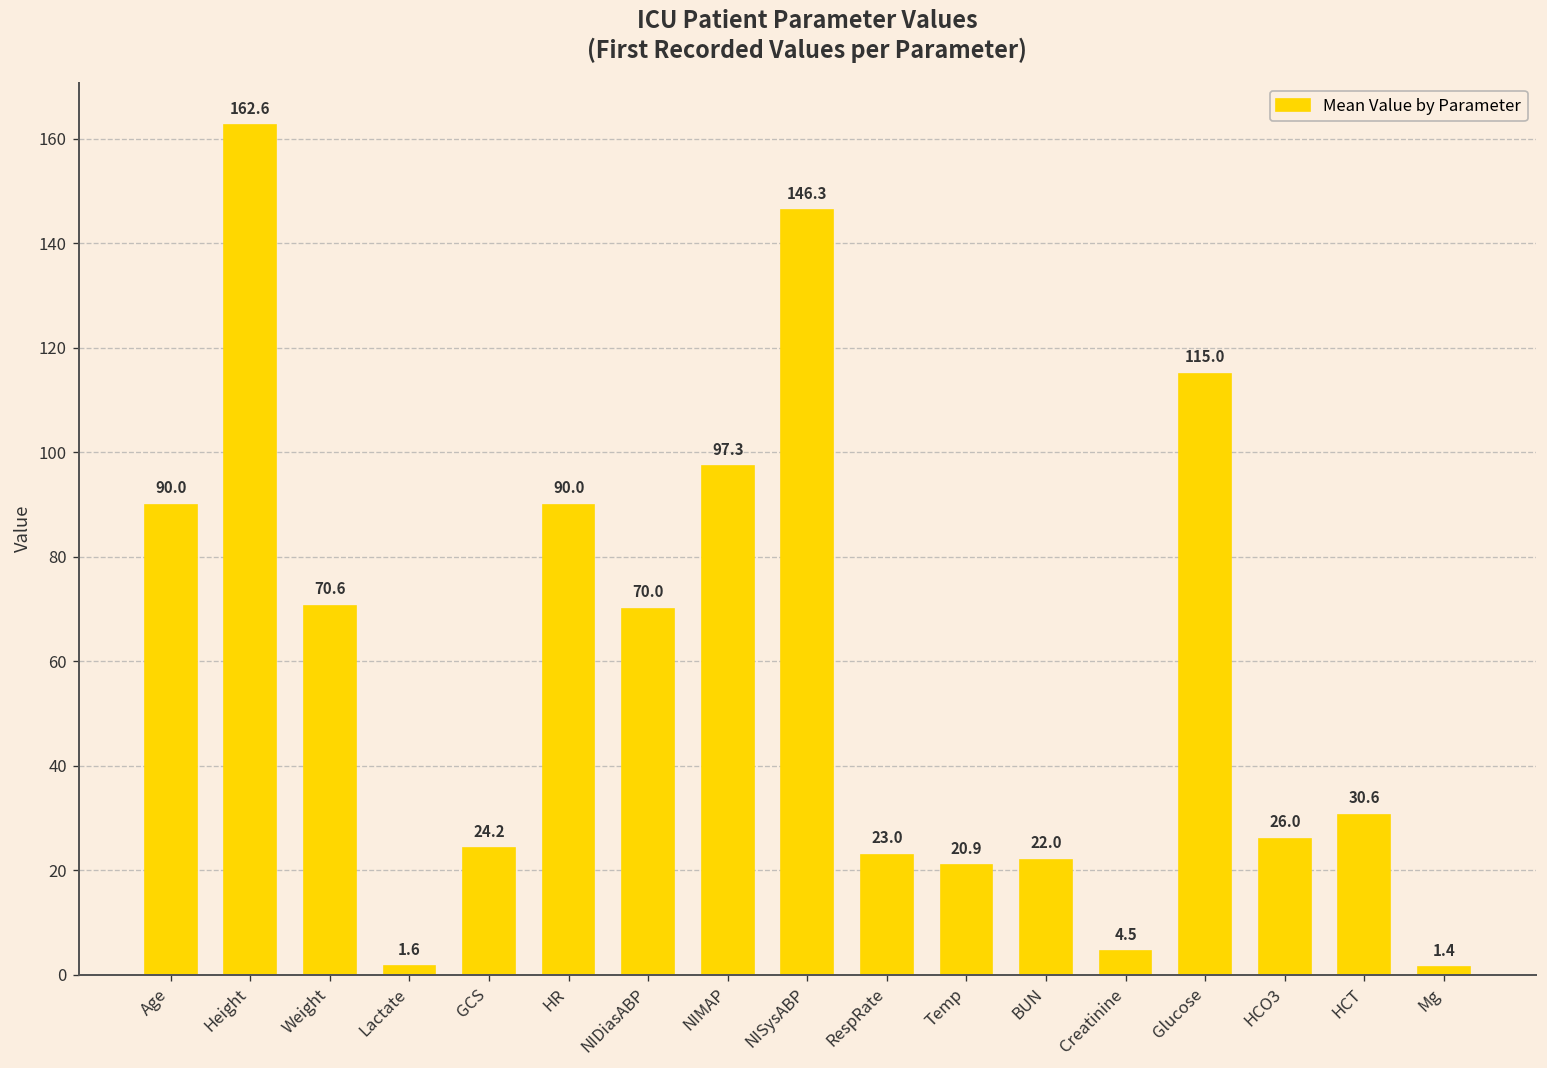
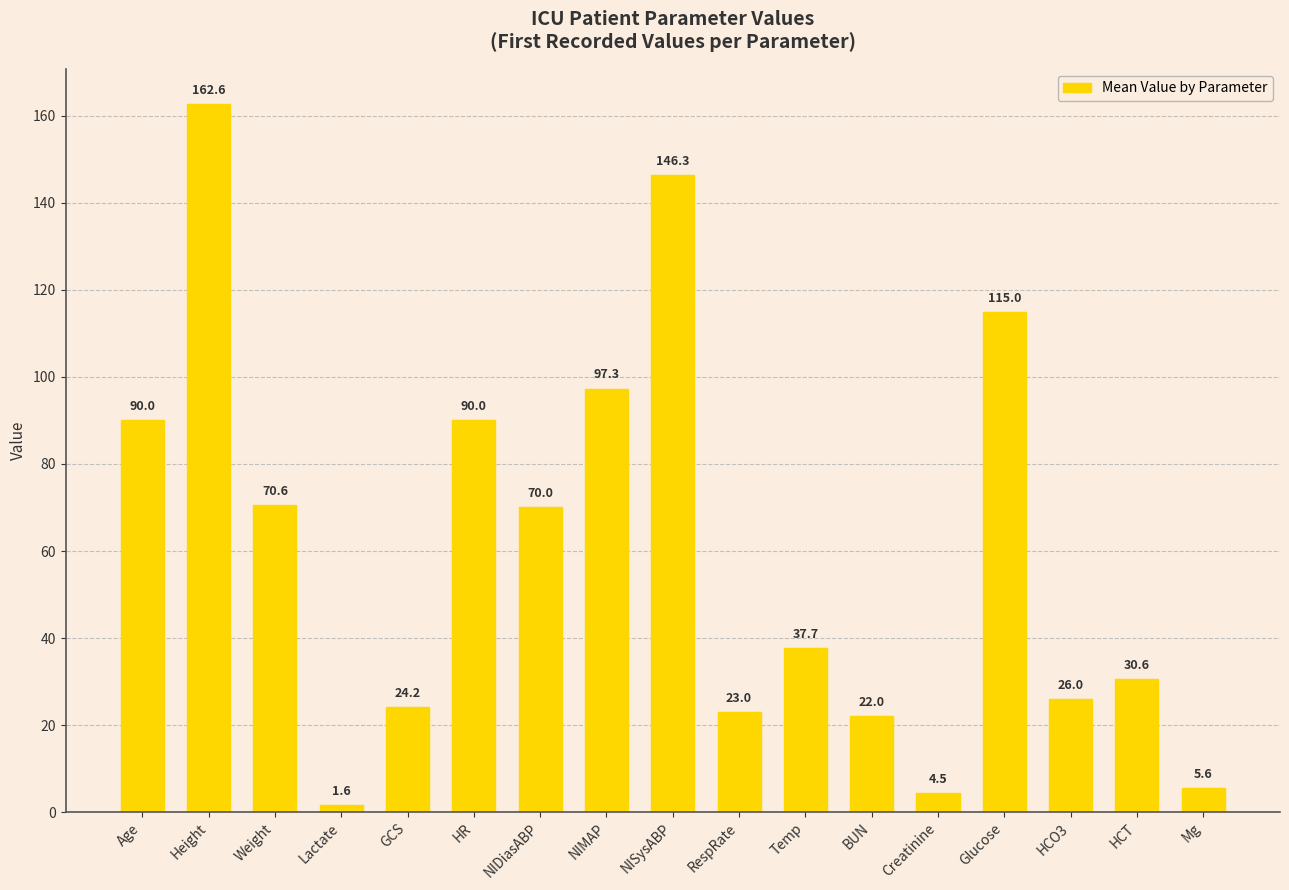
Temp: 20.9 -> 37.7
Mg: 1.4 -> 5.6
